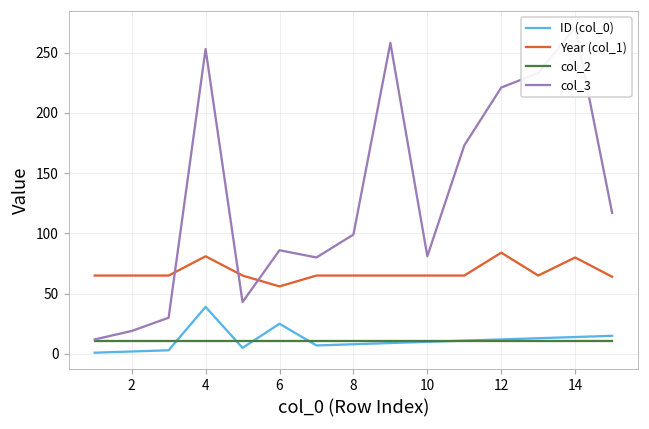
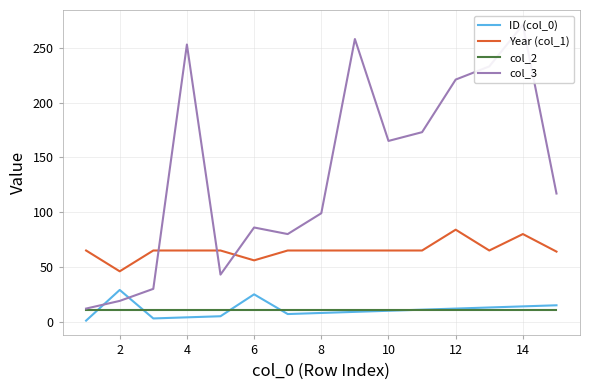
ID (col_0), 2: 2 -> 29
Year (col_1), 2: 65 -> 46
ID (col_0), 4: 39 -> 4
Year (col_1), 4: 81 -> 65
col_3, 10: 81 -> 165
